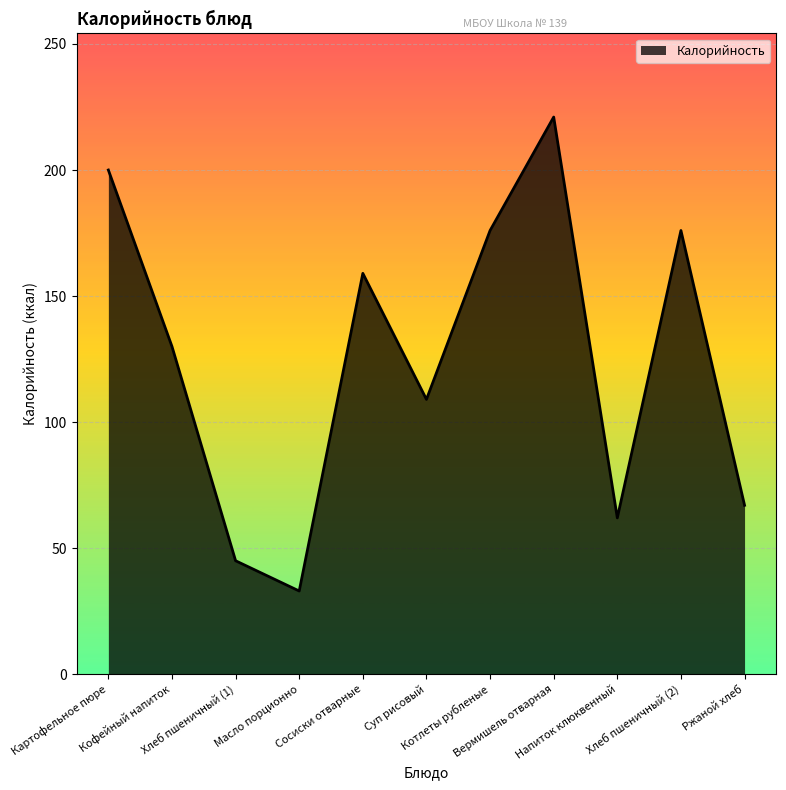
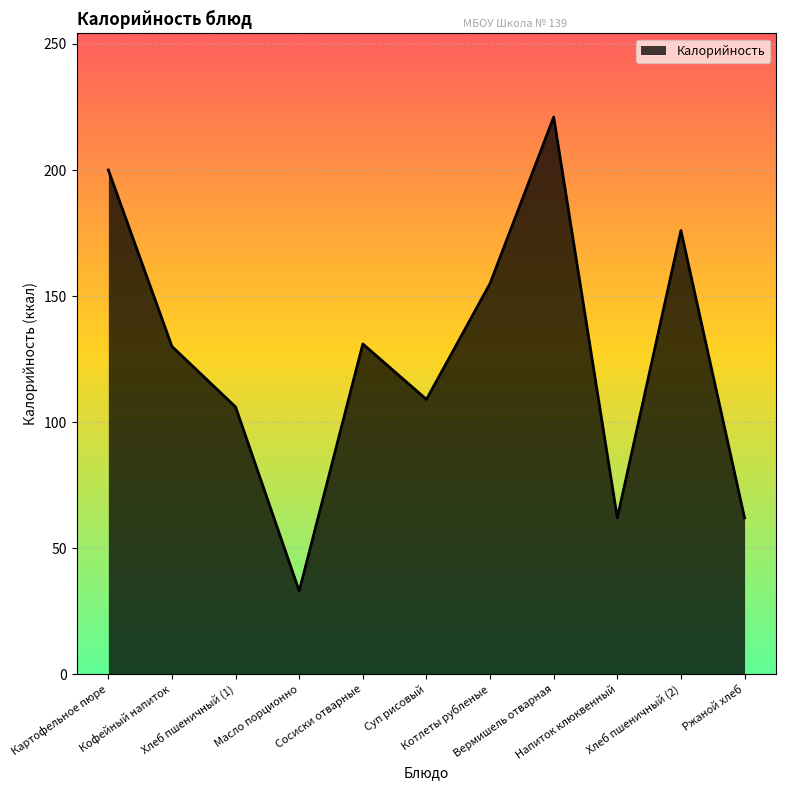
Хлеб пшеничный (1): 45 -> 106
Сосиски отварные: 159 -> 131
Котлеты рубленые: 176 -> 155
Ржаной хлеб: 67 -> 62
